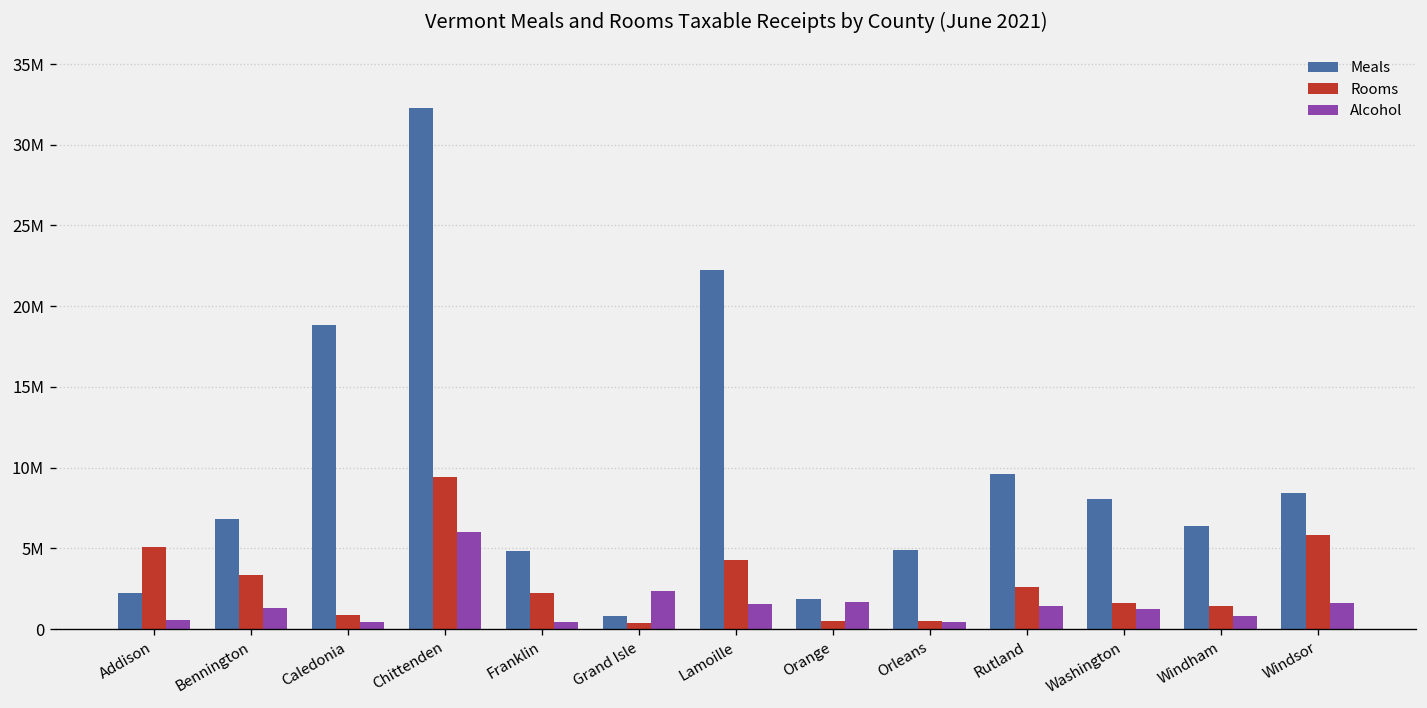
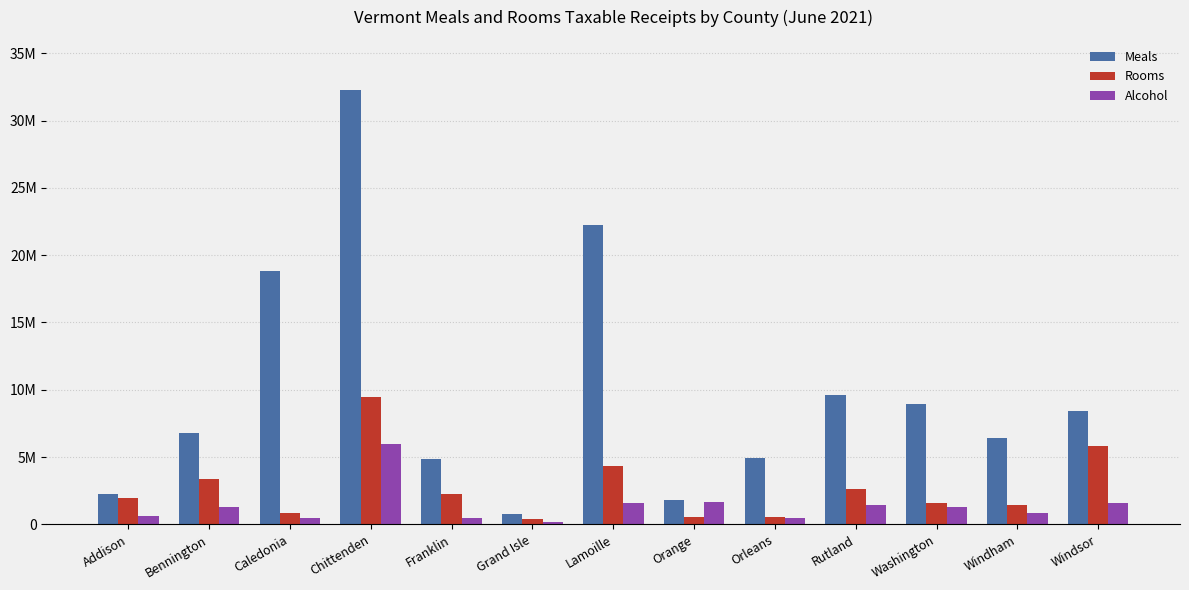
Rooms, Addison: 5100000 -> 2000000
Alcohol, Grand Isle: 2400000 -> 200000
Meals, Washington: 8100000 -> 9000000
